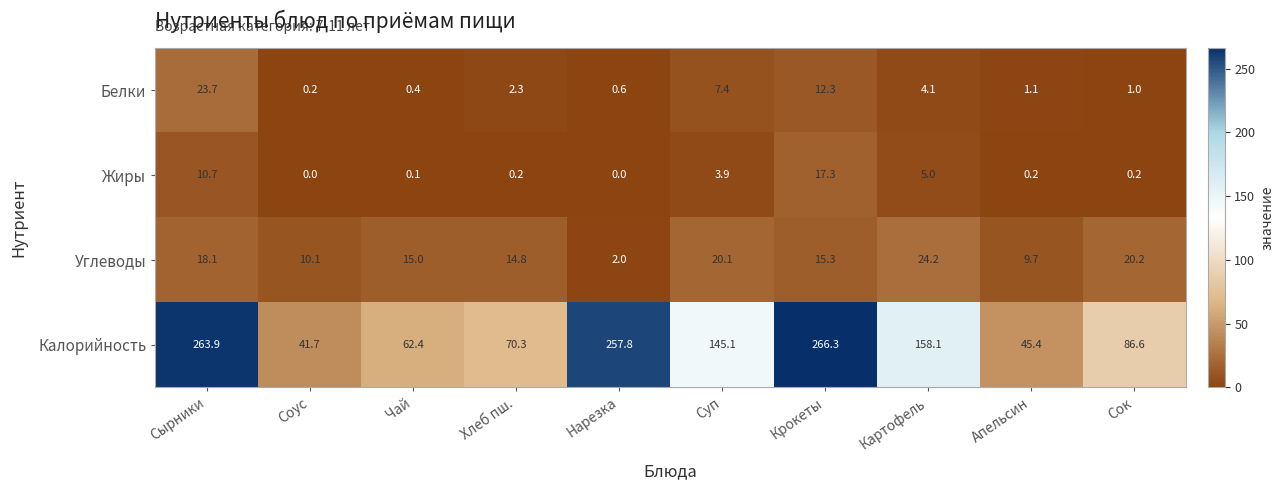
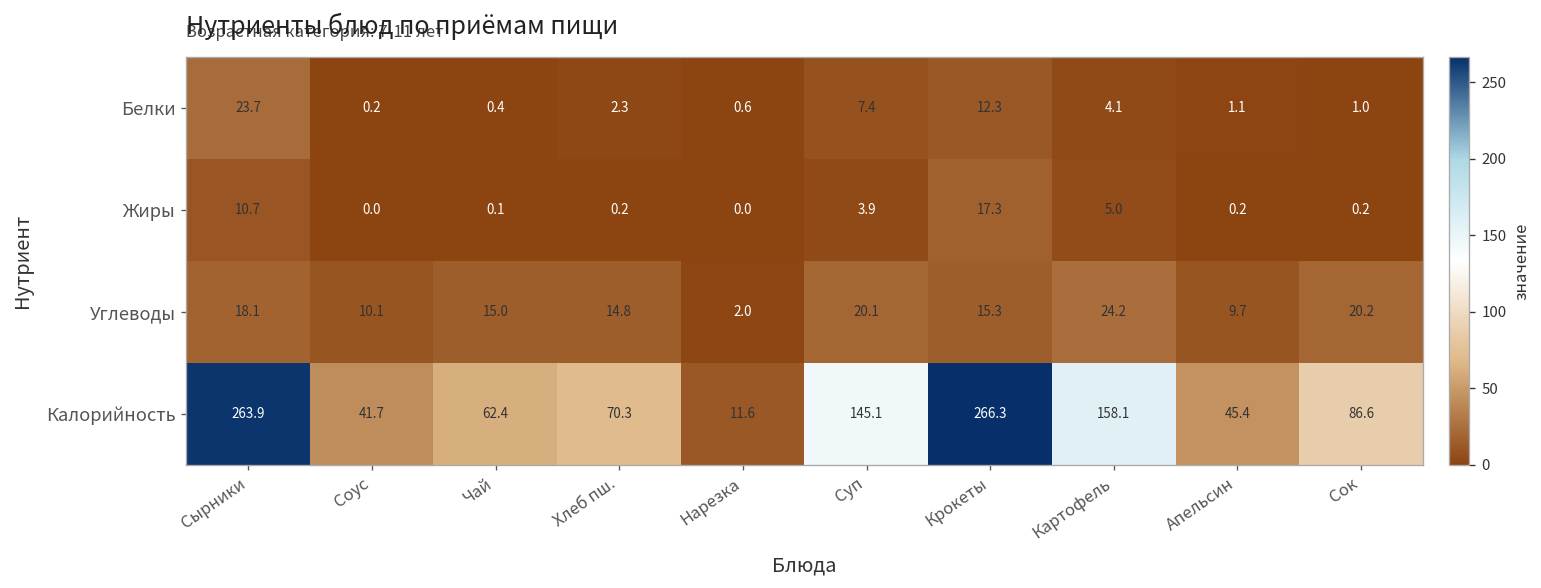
Калорийность, Нарезка: 257.8 -> 11.6
